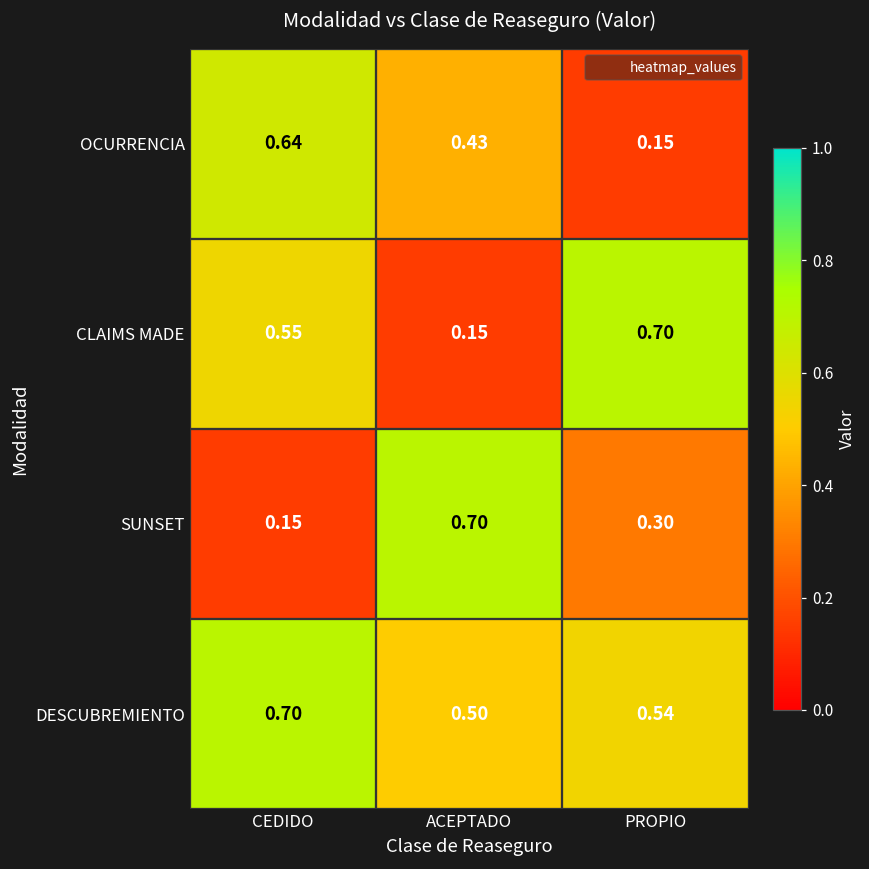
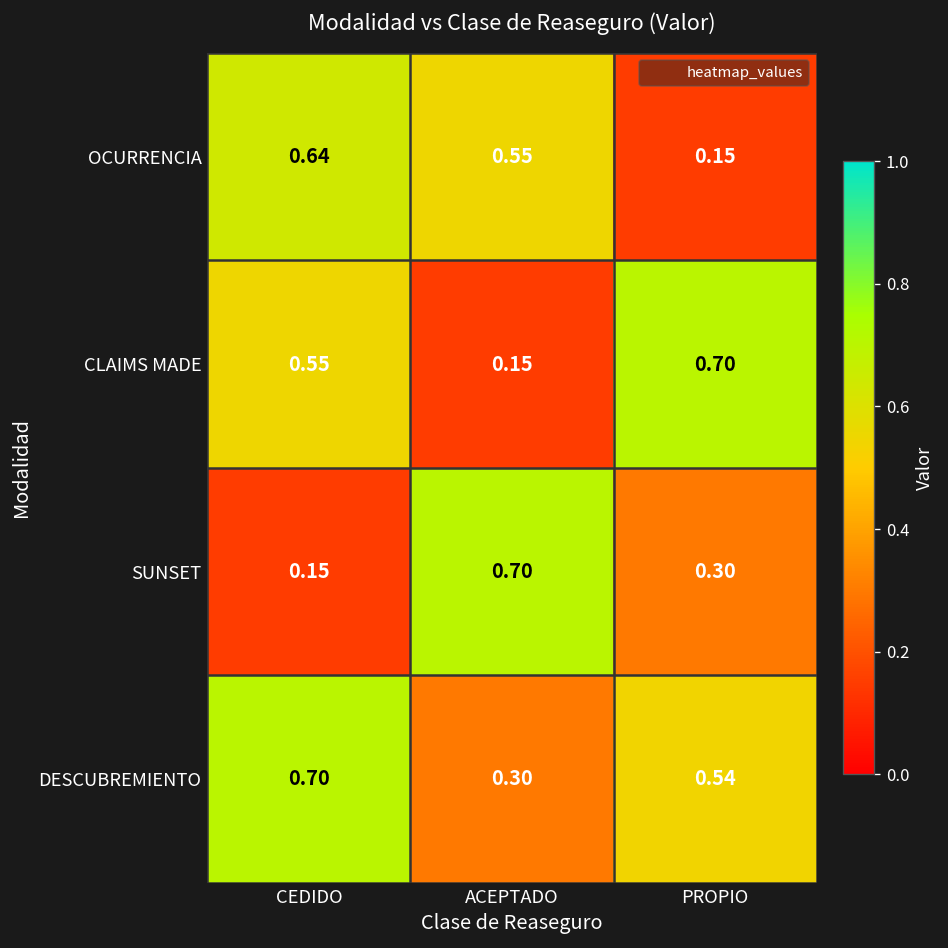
OCURRENCIA, ACEPTADO: 0.43 -> 0.55
DESCUBREMIENTO, ACEPTADO: 0.50 -> 0.30
